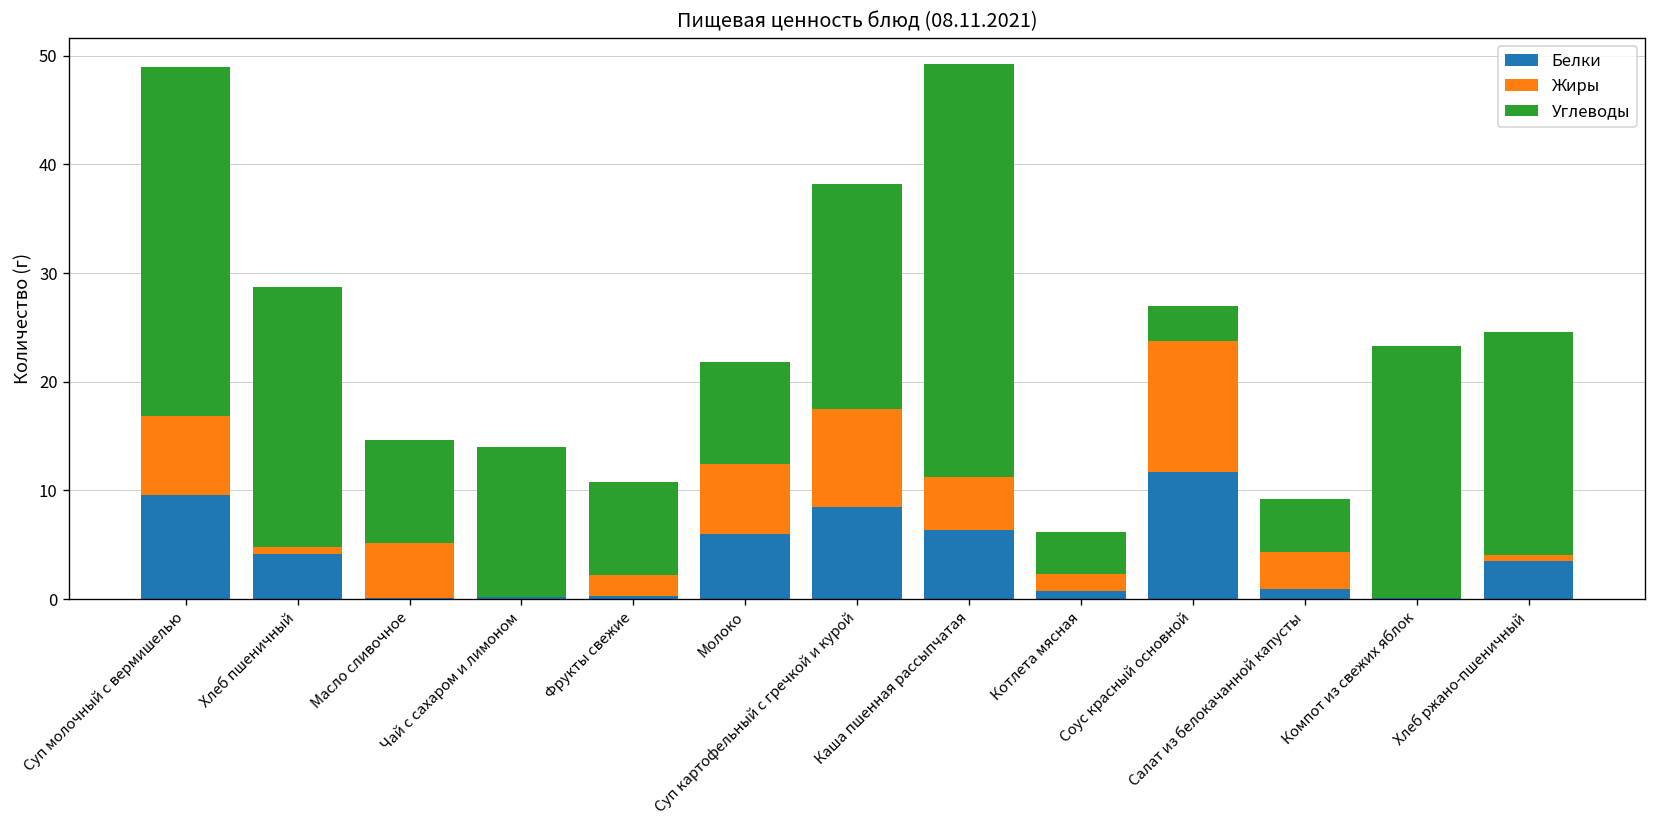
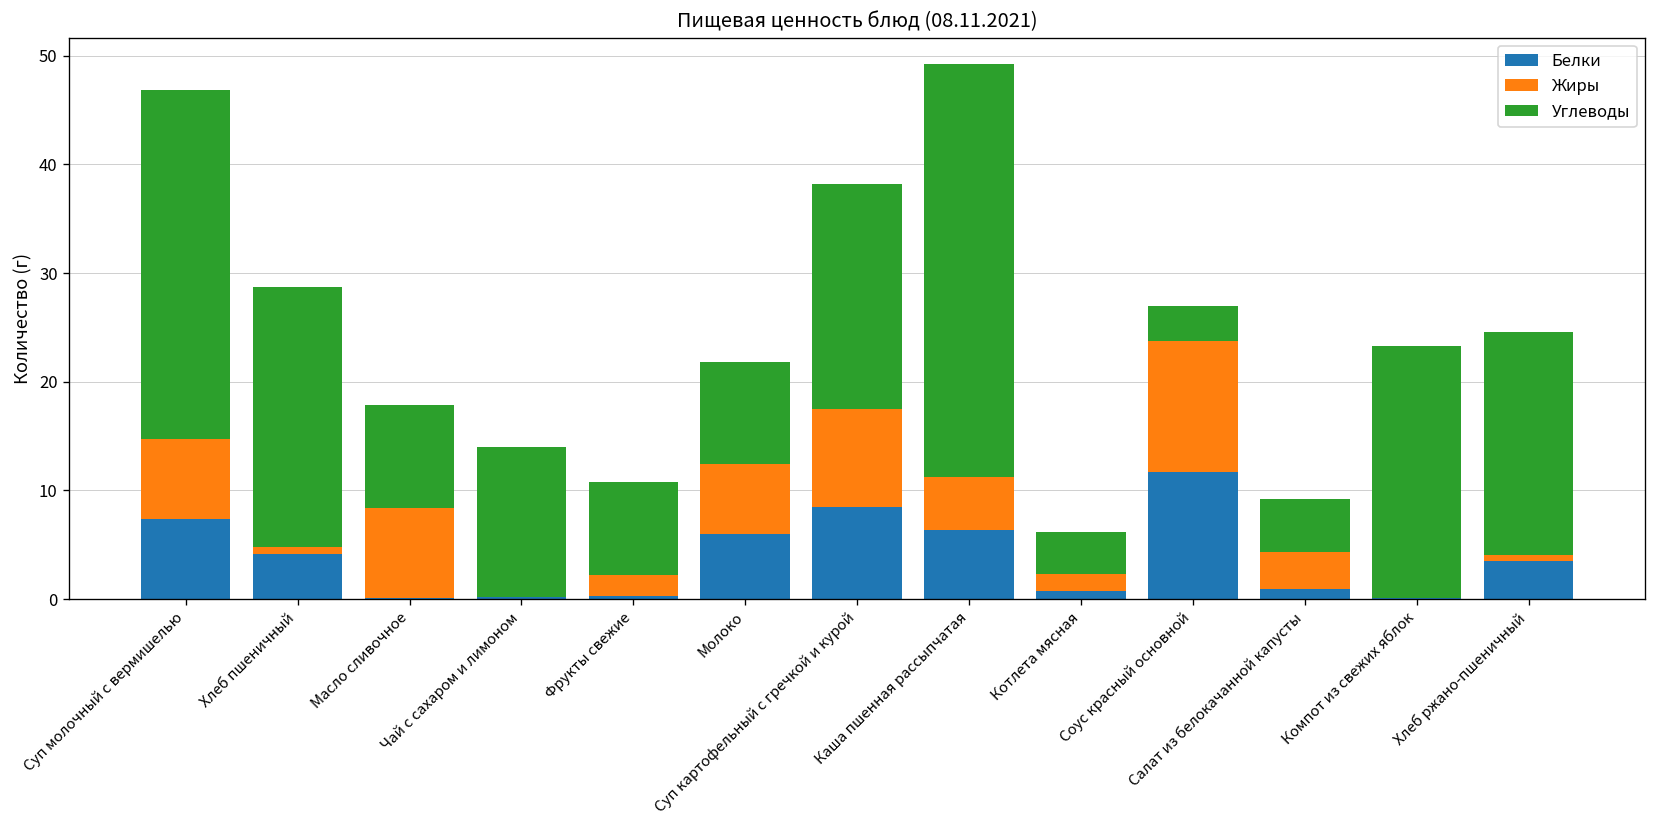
Белки, Суп молочный с вермишелью: 10 -> 7
Жиры, Масло сливочное: 5 -> 8
